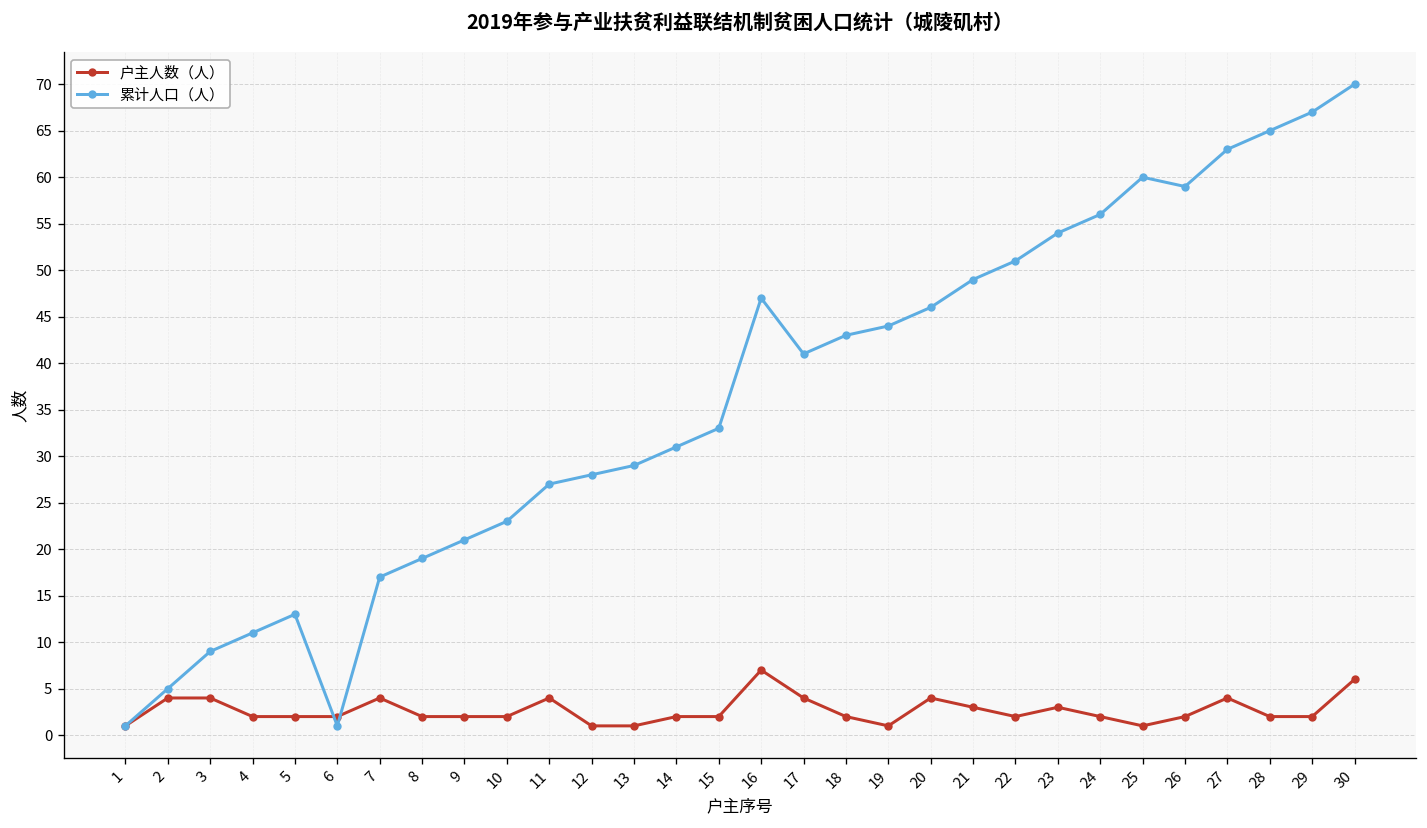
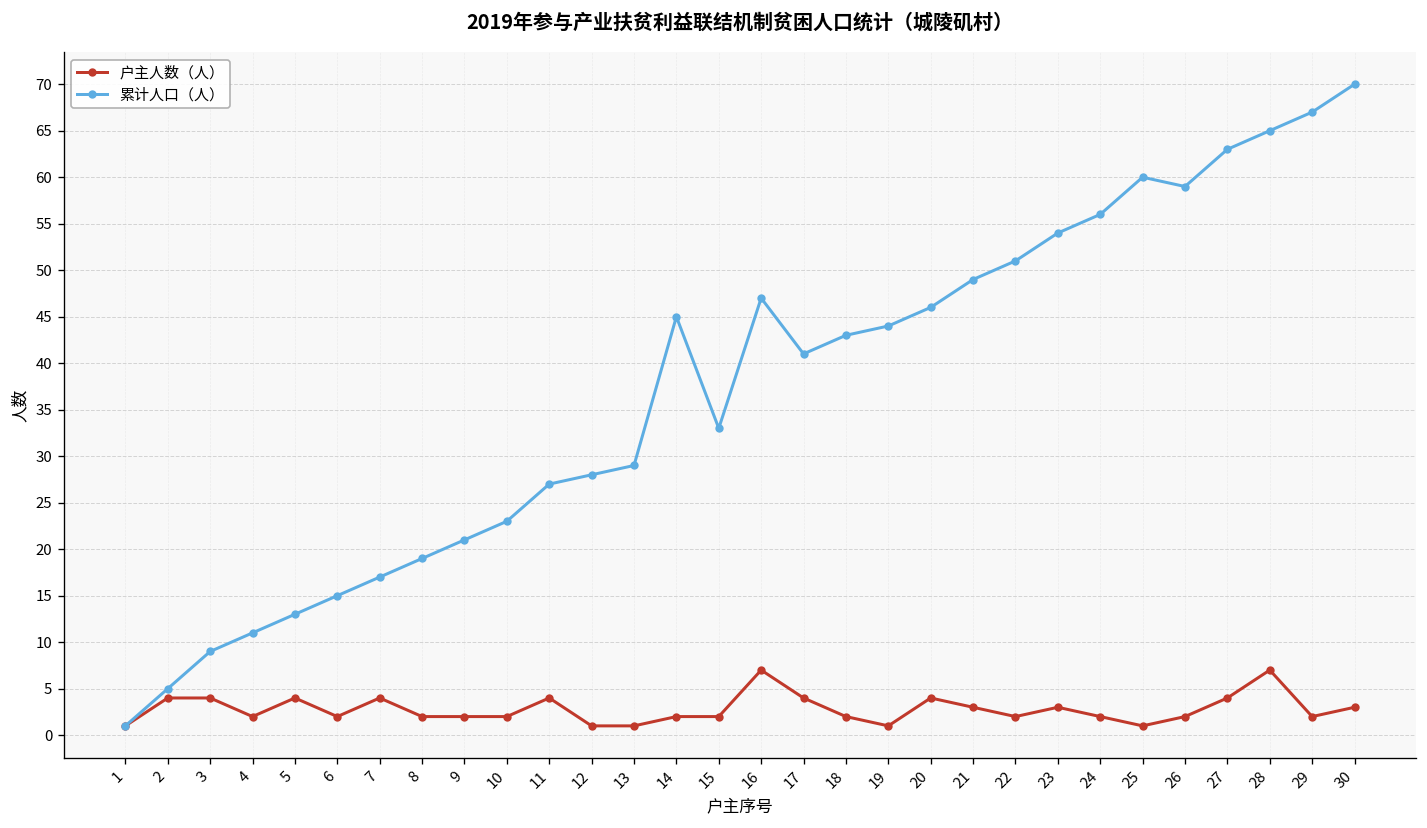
户主人数（人）, 5: 2 -> 4
累计人口（人）, 6: 1 -> 15
累计人口（人）, 14: 31 -> 45
户主人数（人）, 28: 2 -> 7
户主人数（人）, 30: 6 -> 3
